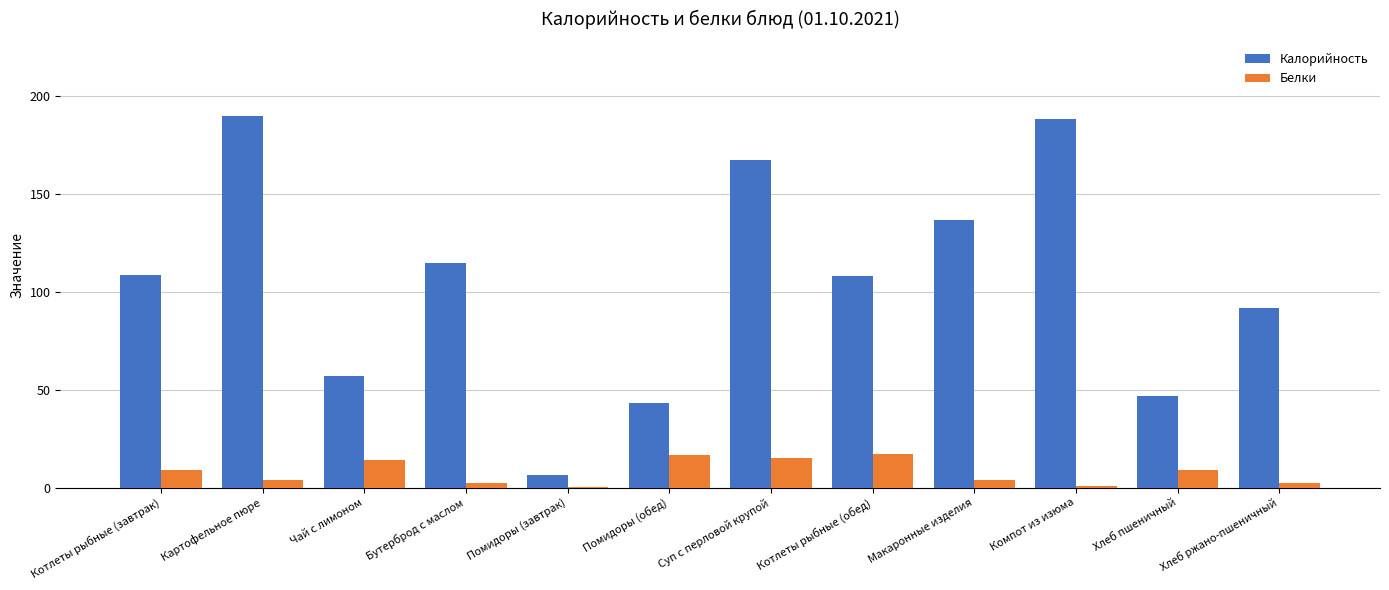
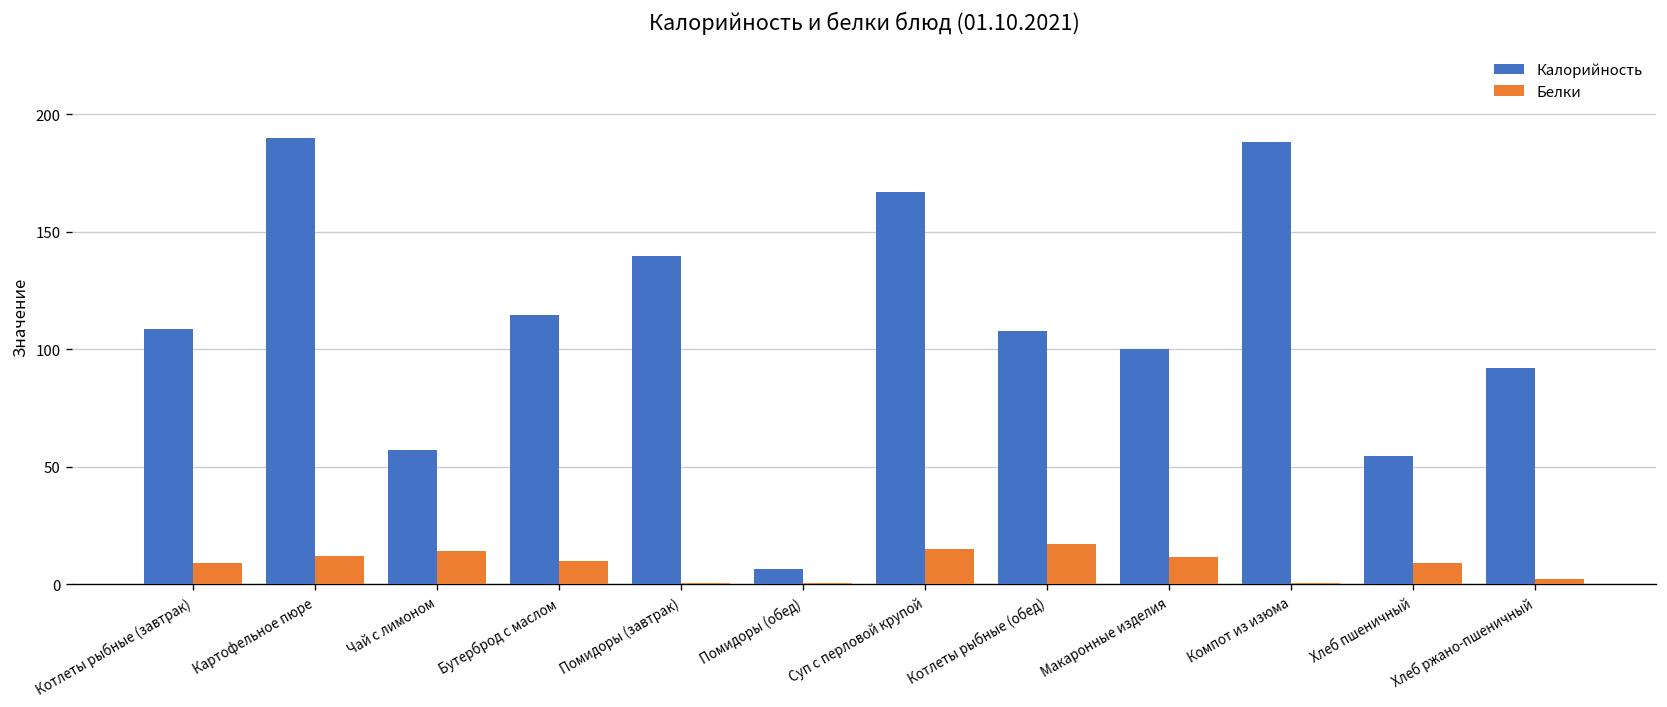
Белки, Картофельное пюре: 4 -> 12
Белки, Бутерброд с маслом: 2 -> 10
Калорийность, Помидоры (завтрак): 7 -> 140
Калорийность, Помидоры (обед): 43 -> 7
Белки, Помидоры (обед): 17 -> 0
Калорийность, Макаронные изделия: 137 -> 100
Белки, Макаронные изделия: 4 -> 11
Калорийность, Хлеб пшеничный: 47 -> 54
